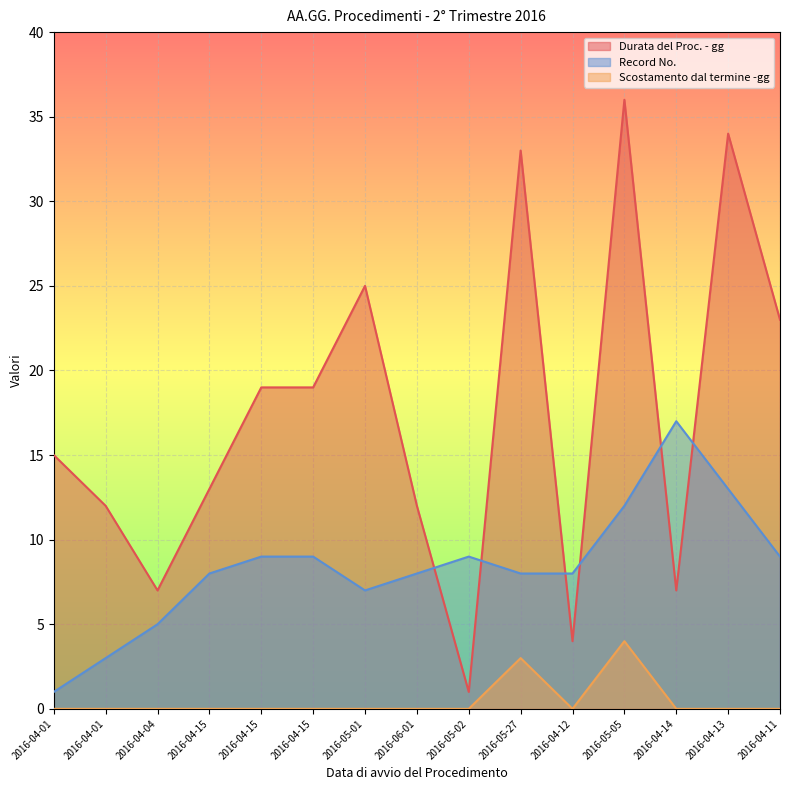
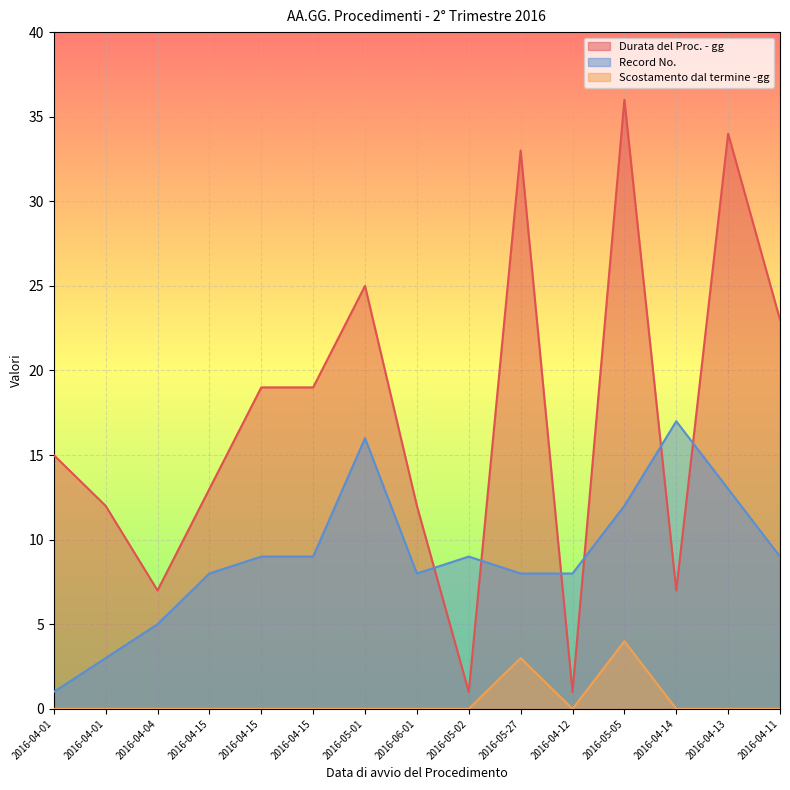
Record No., 2016-05-01: 7 -> 16
Durata del Proc. - gg, 2016-04-12: 4 -> 1
